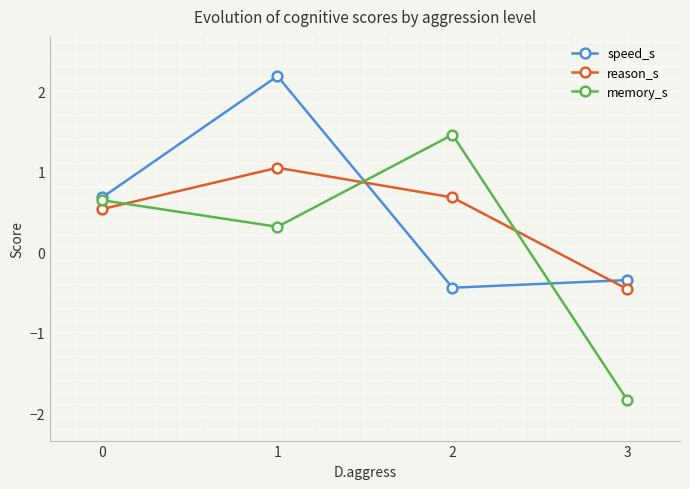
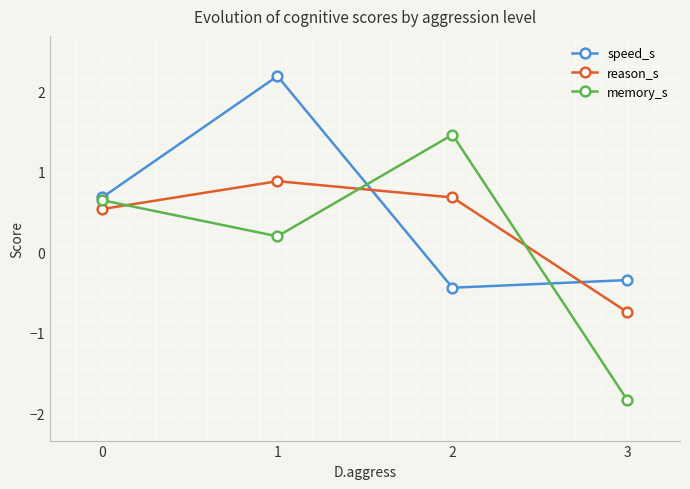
reason_s, 1: 1.0 -> 0.9
memory_s, 1: 0.3 -> 0.2
reason_s, 3: -0.5 -> -0.7
